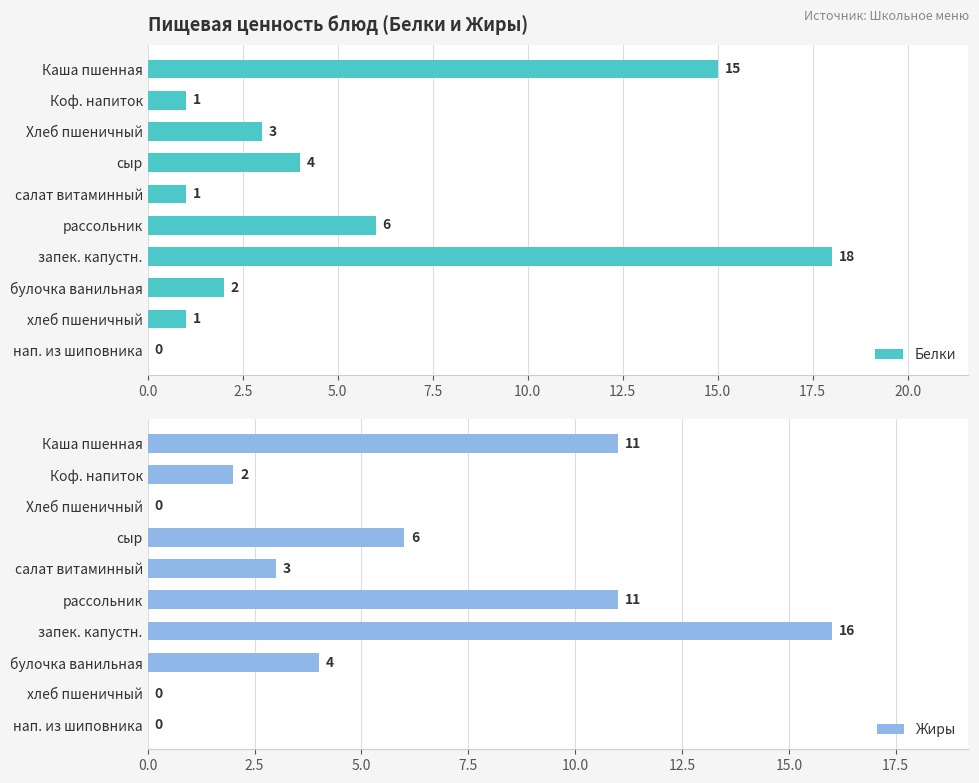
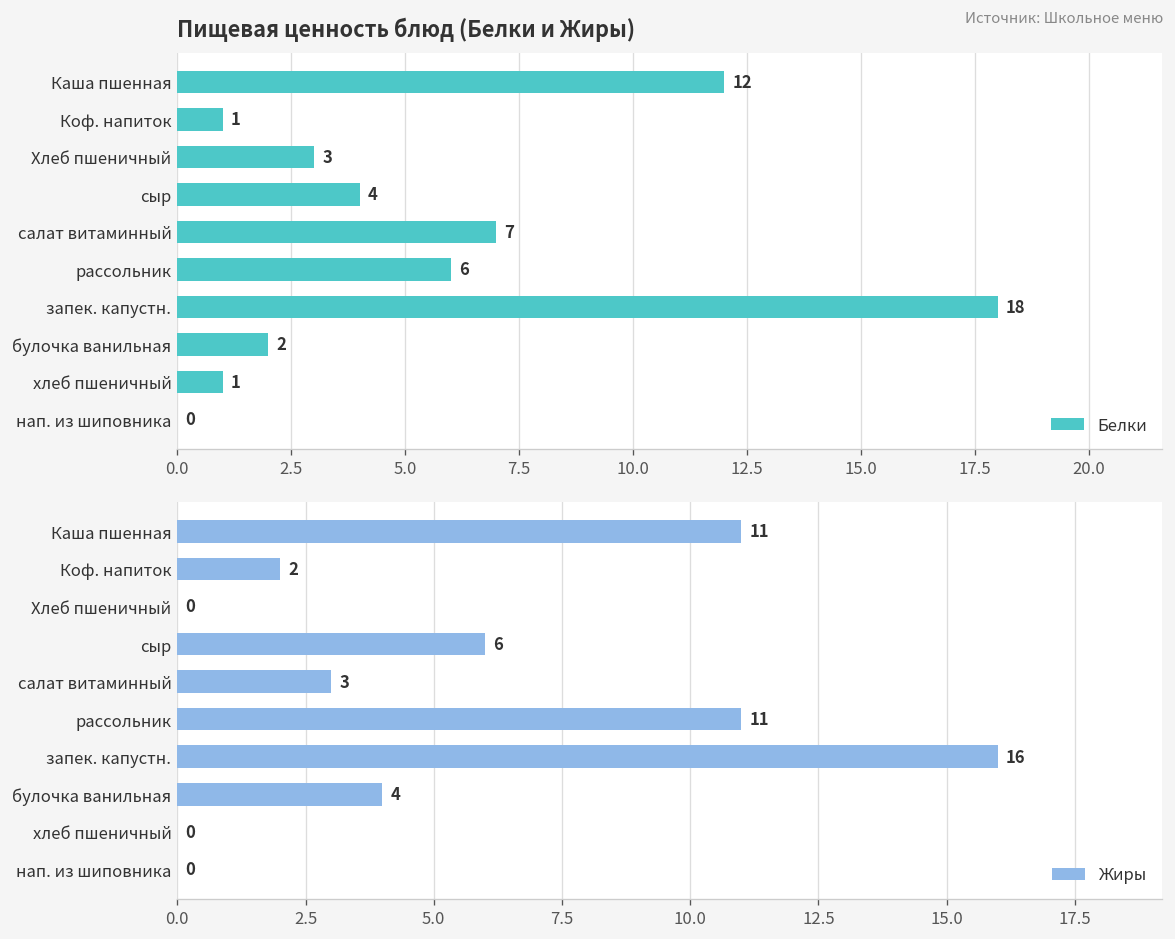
Пищевая ценность блюд (Белки и Жиры), Каша пшенная: 15 -> 12
Пищевая ценность блюд (Белки и Жиры), салат витаминный: 1 -> 7
